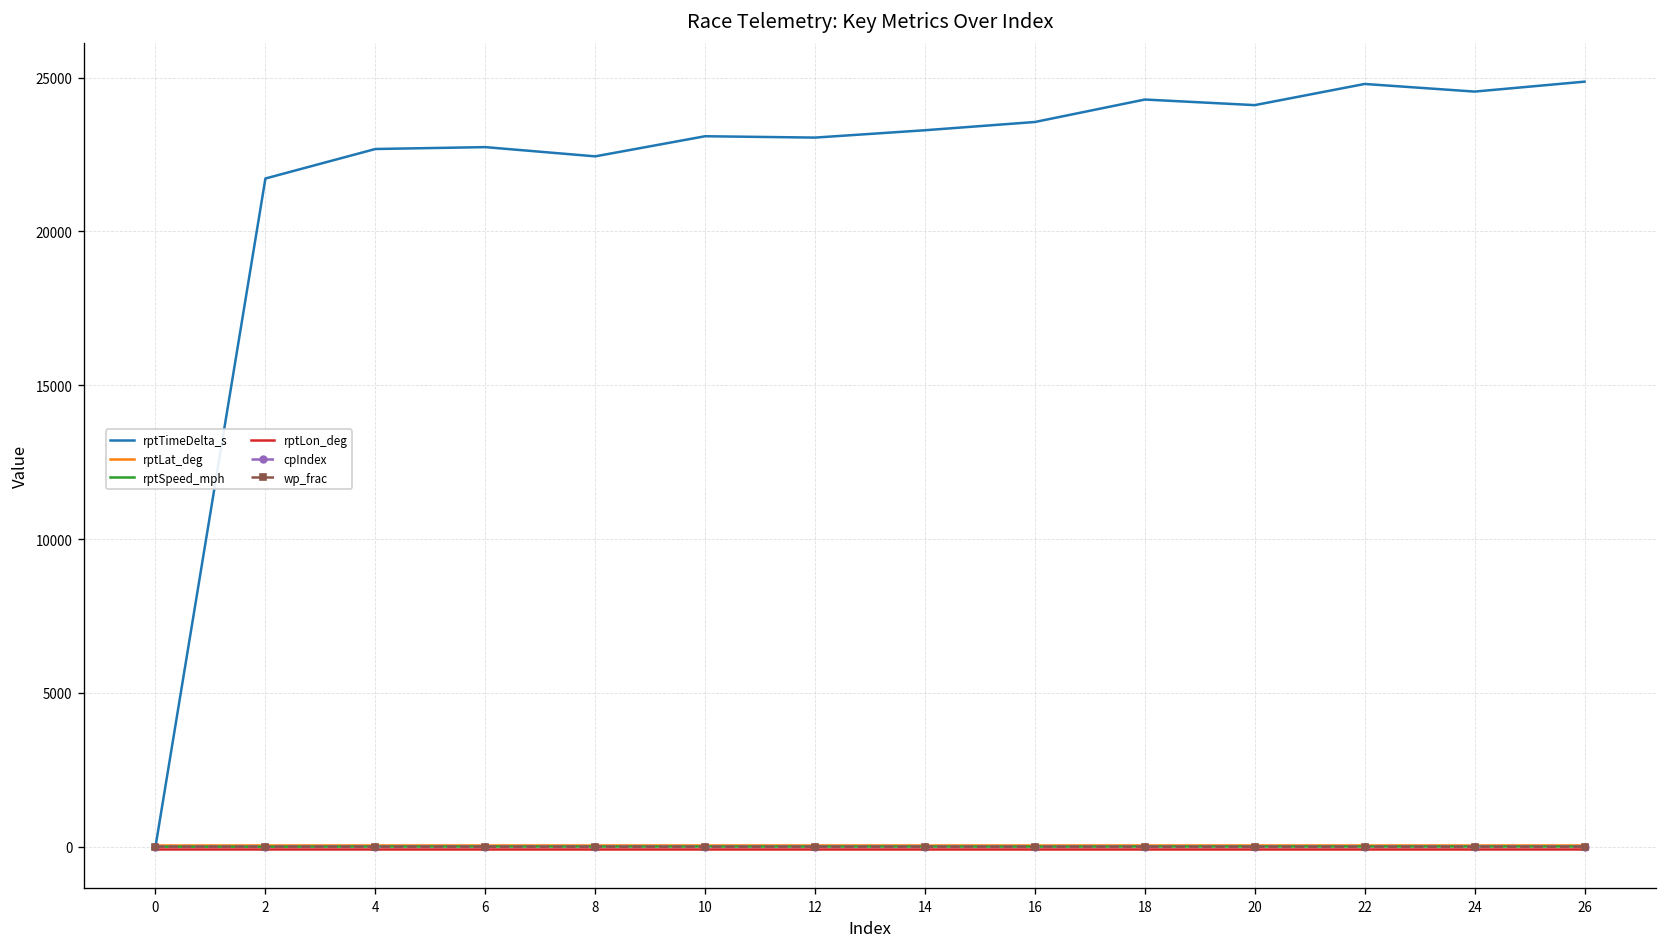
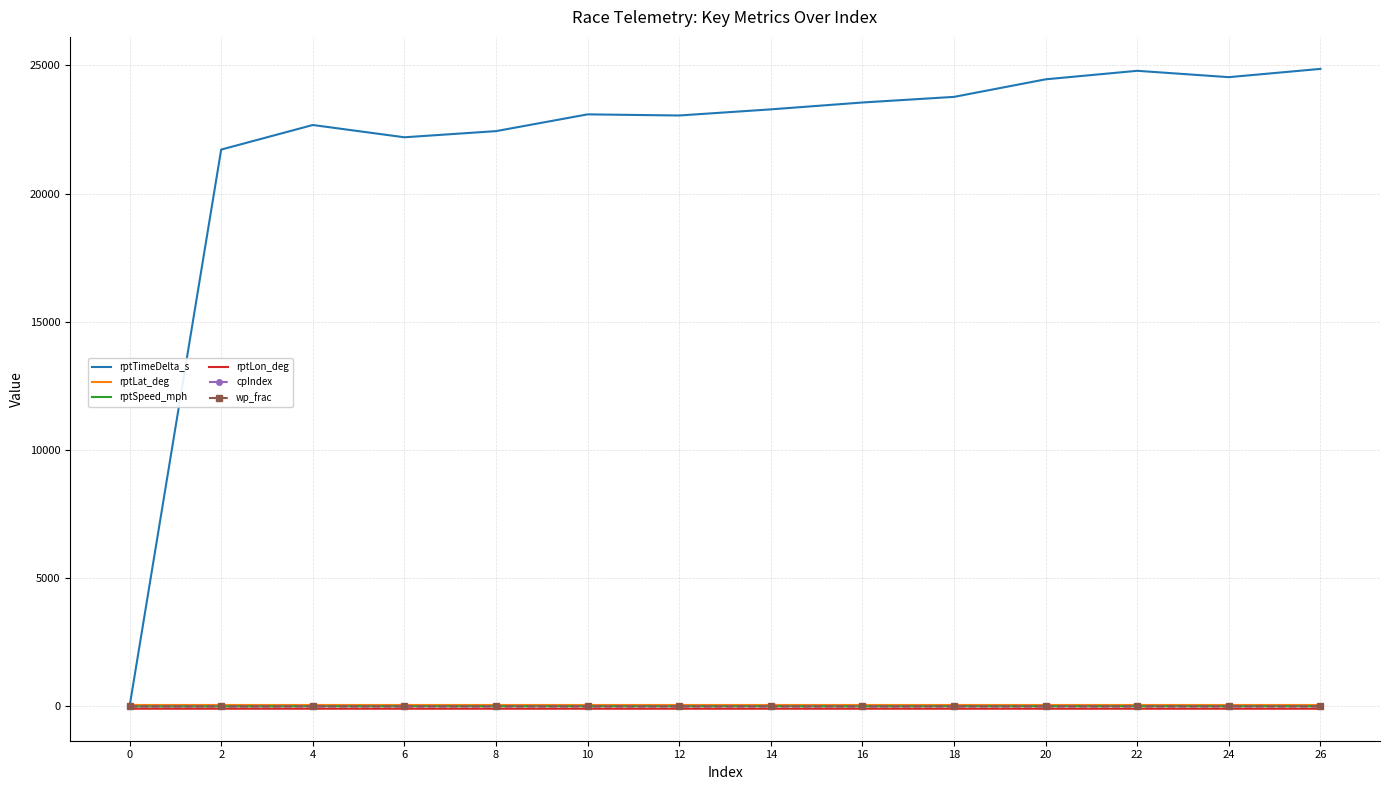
rptTimeDelta_s, 6: 22700 -> 22200
rptTimeDelta_s, 18: 24300 -> 23800
rptTimeDelta_s, 20: 24100 -> 24500
